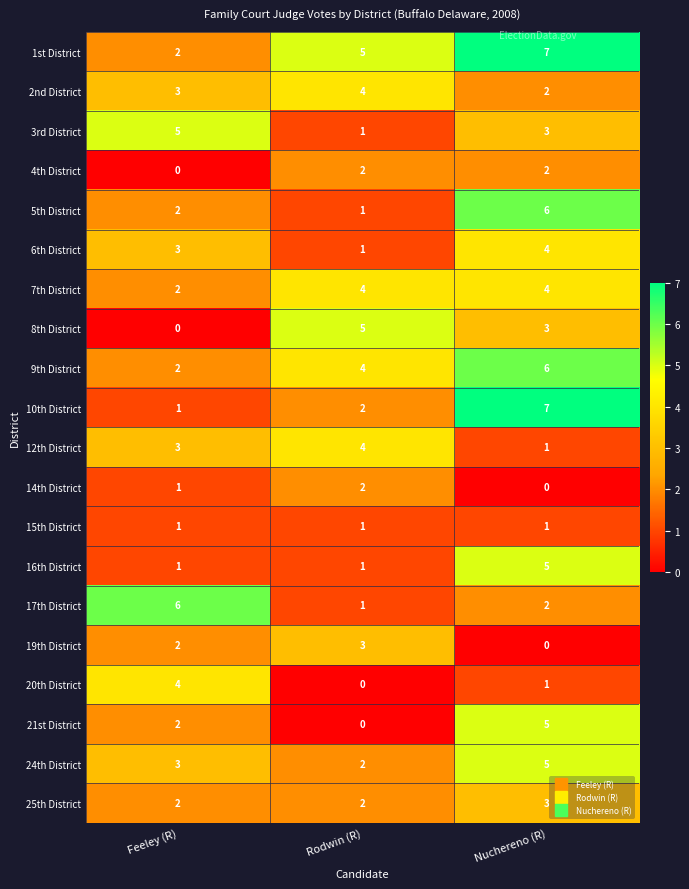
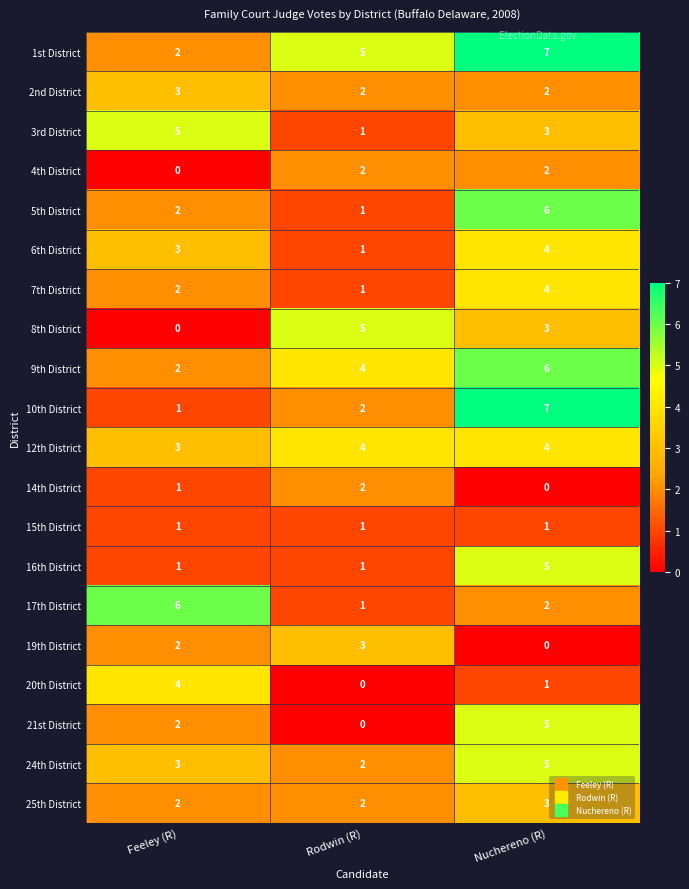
2nd District, Rodwin (R): 4 -> 2
7th District, Rodwin (R): 4 -> 1
12th District, Nuchereno (R): 1 -> 4
